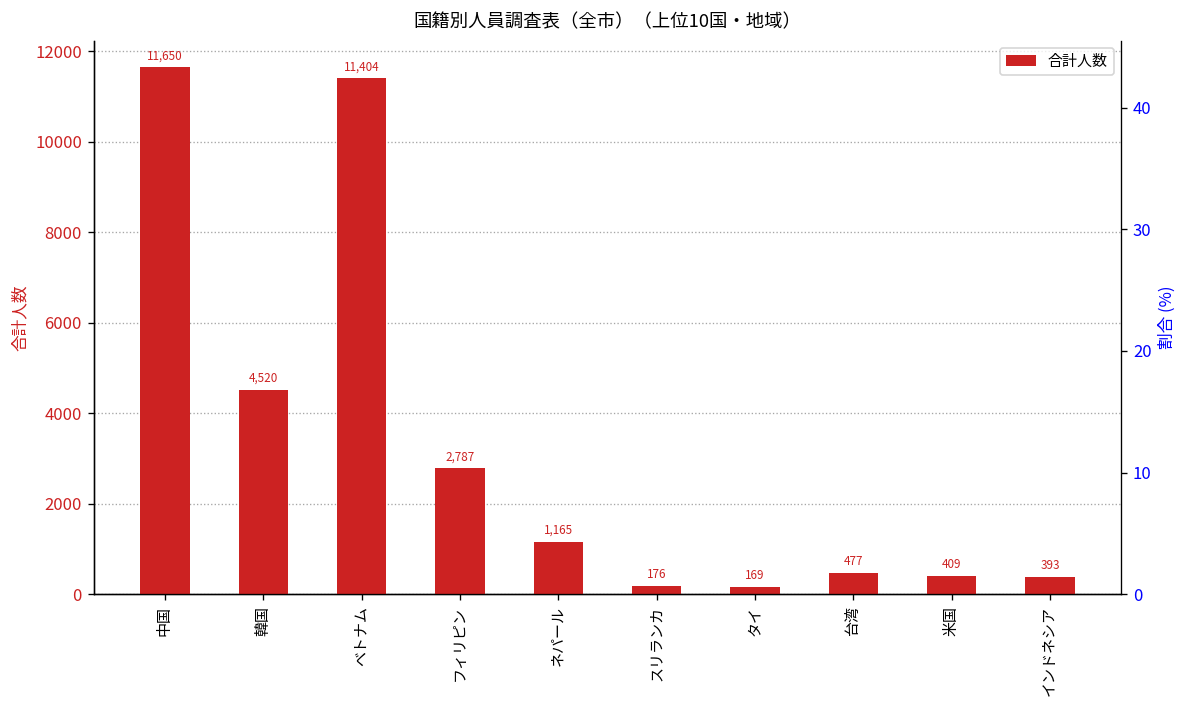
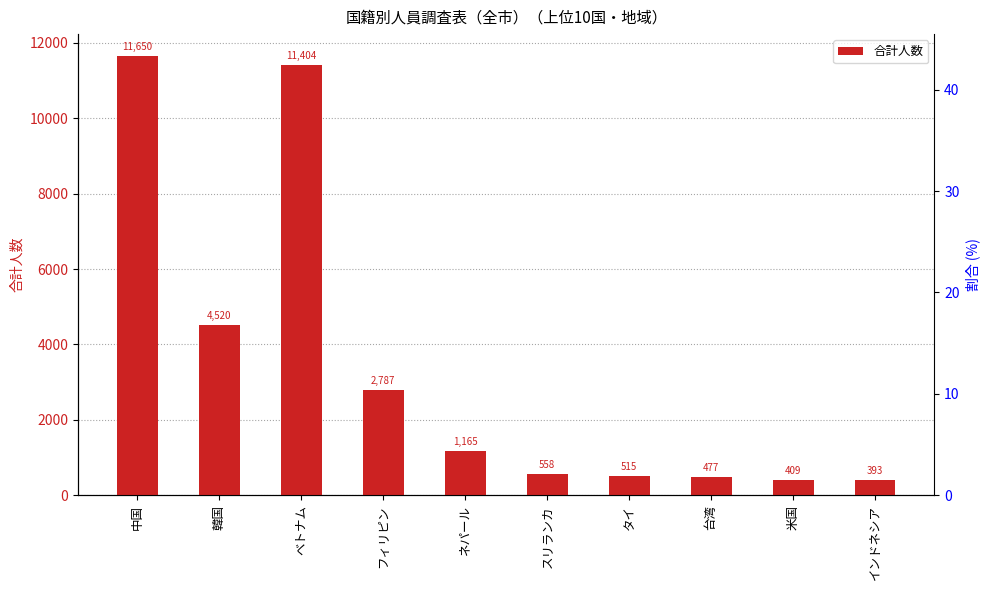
スリランカ: 176 -> 558
タイ: 169 -> 515
